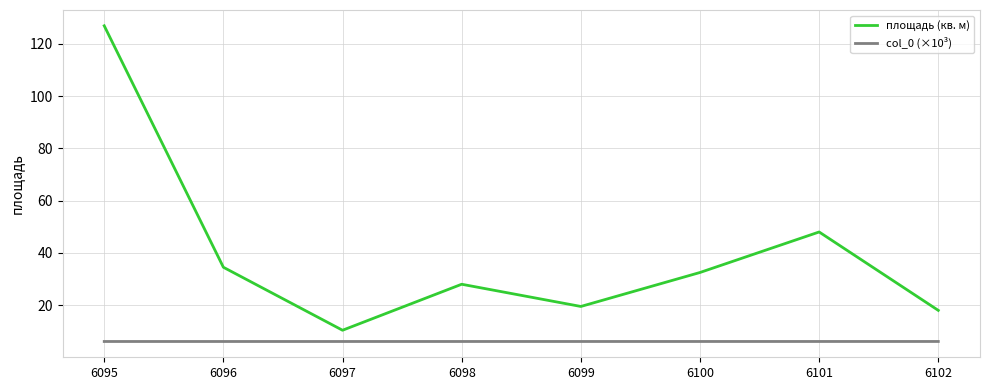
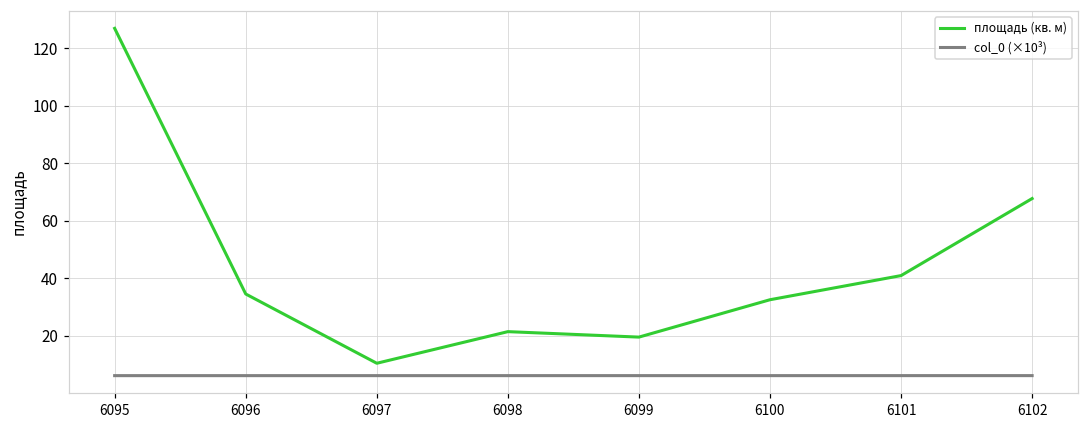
площадь (кв. м), 6098: 28 -> 21
площадь (кв. м), 6101: 48 -> 41
площадь (кв. м), 6102: 18 -> 68
